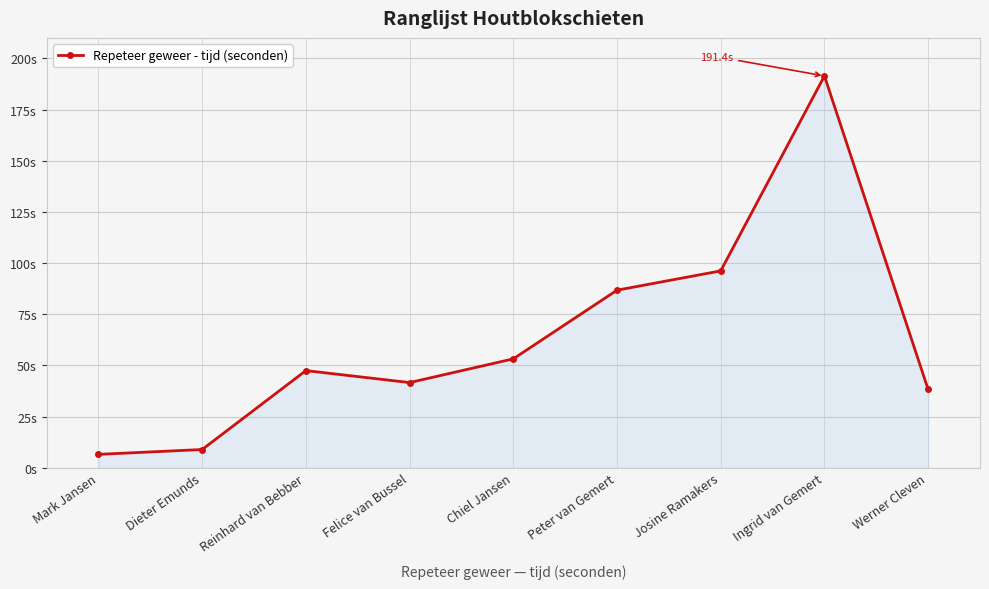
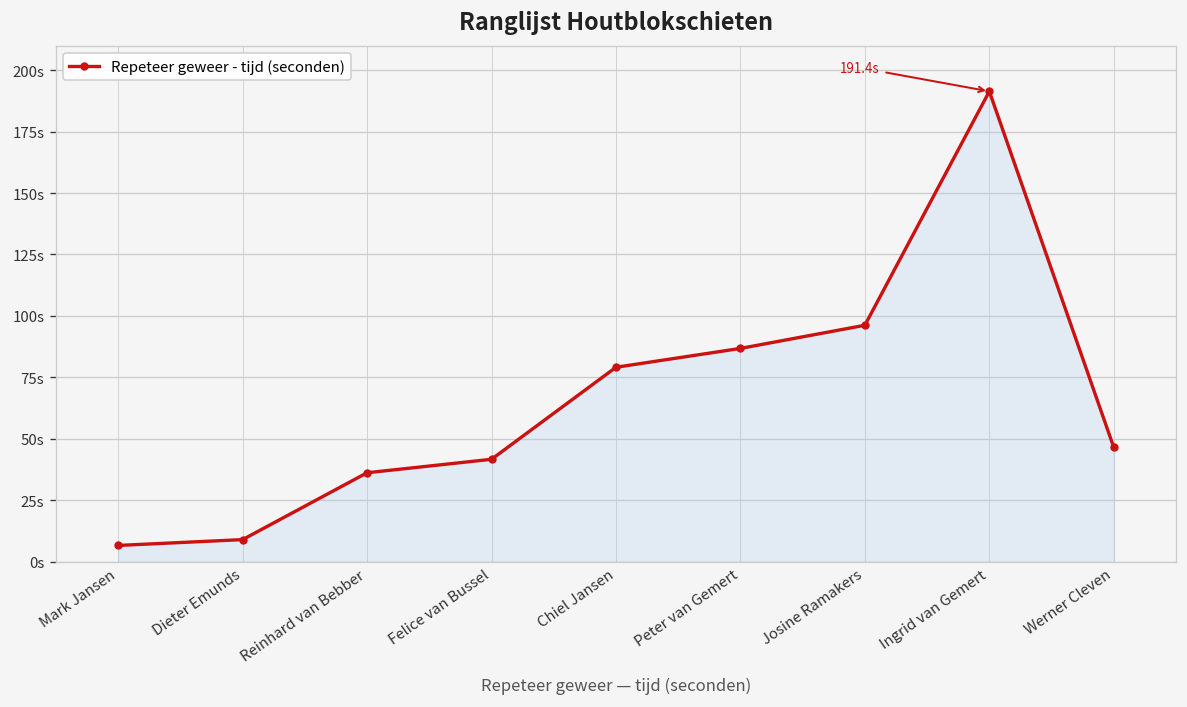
Reinhard van Bebber: 47s -> 36s
Chiel Jansen: 53s -> 79s
Werner Cleven: 38s -> 46s
